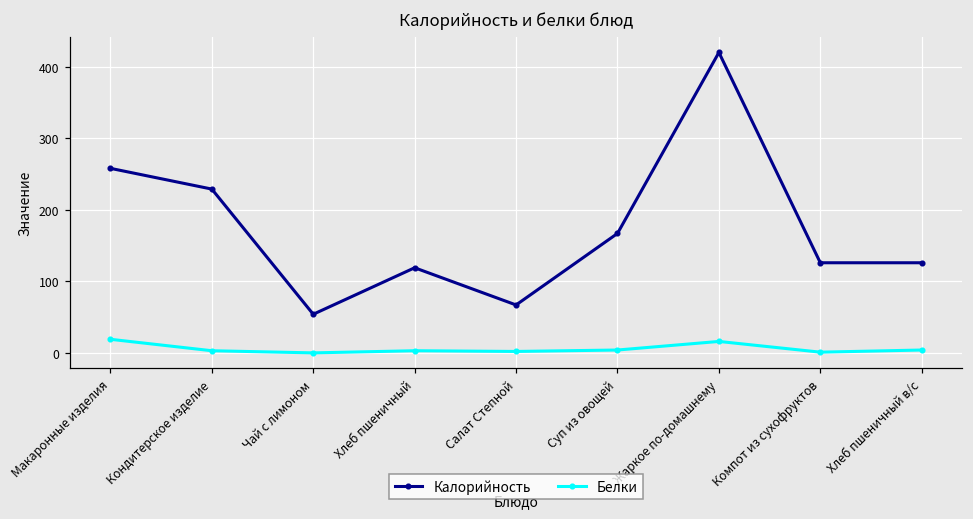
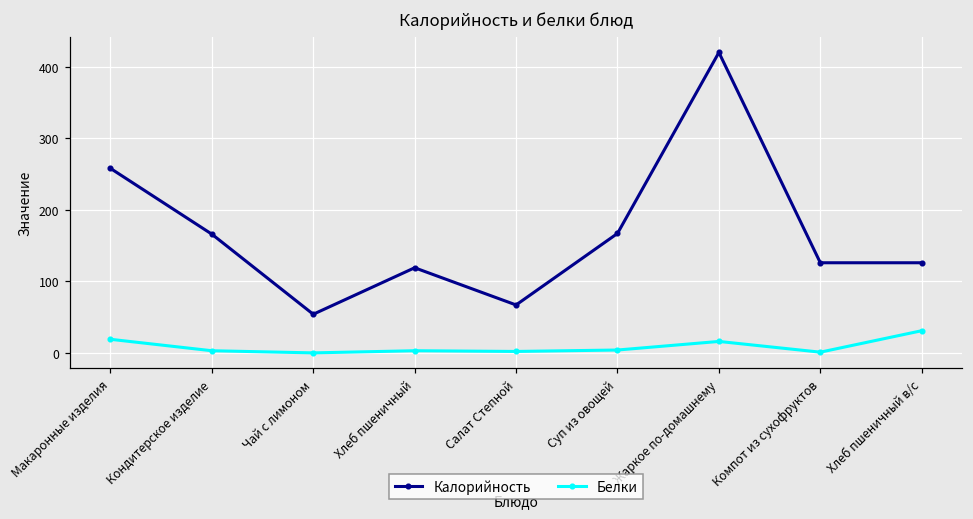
Калорийность, Кондитерское изделие: 230 -> 170
Белки, Хлеб пшеничный в/с: 0 -> 30
